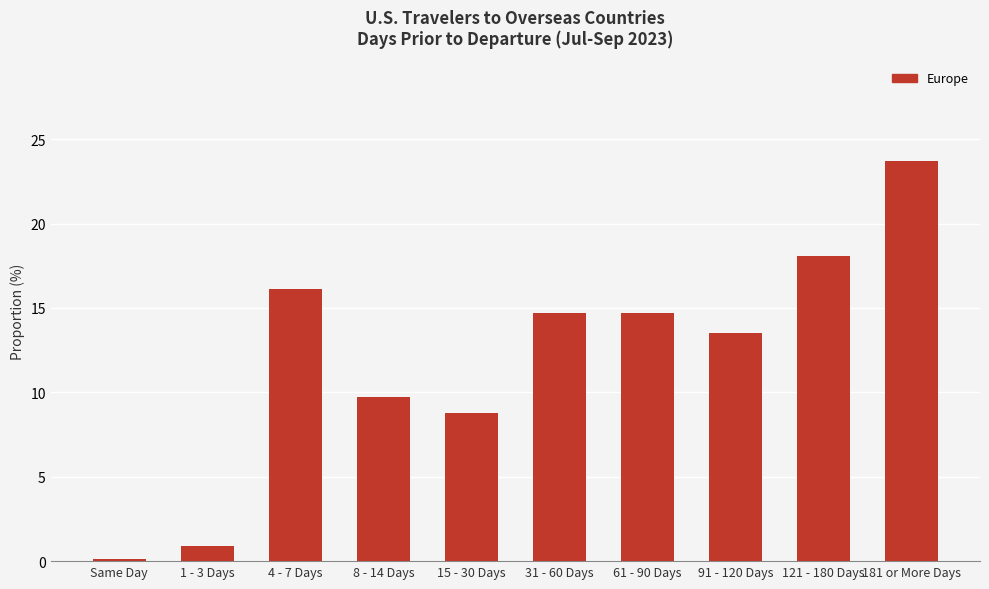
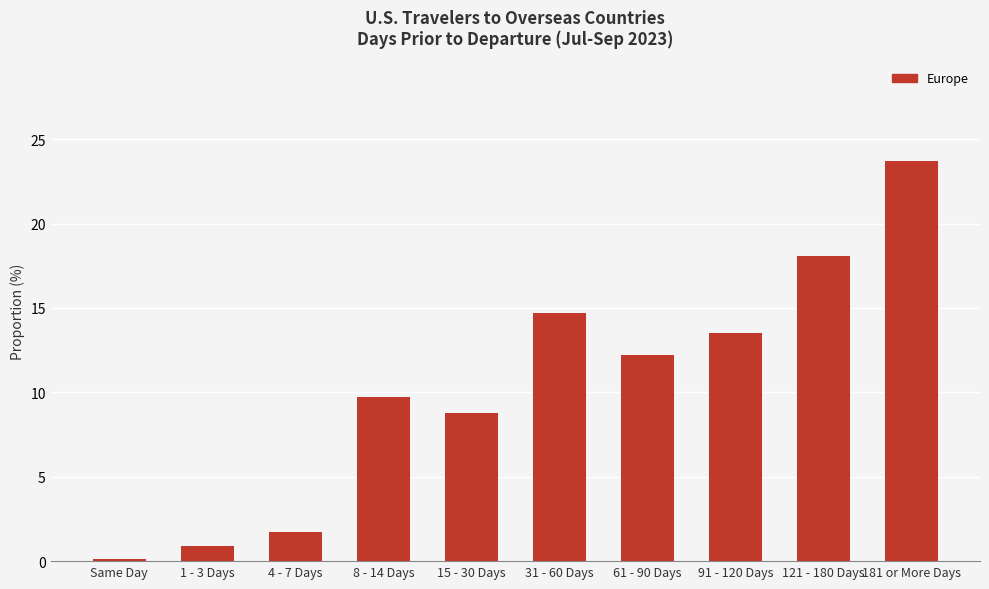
4 - 7 Days: 16.1 -> 1.7
61 - 90 Days: 14.7 -> 12.2
